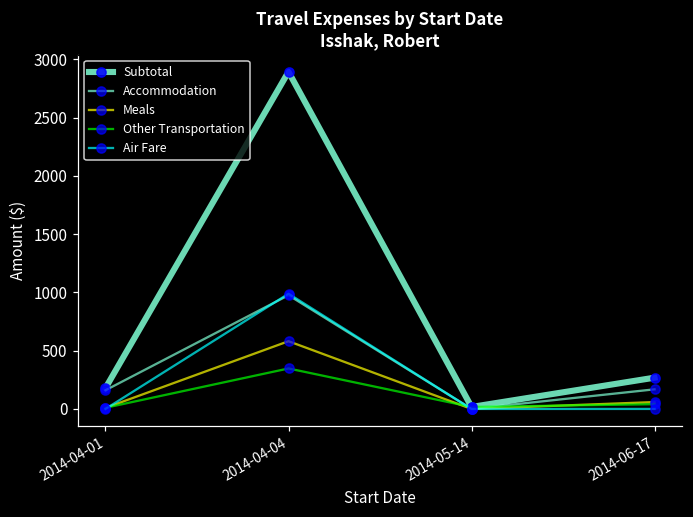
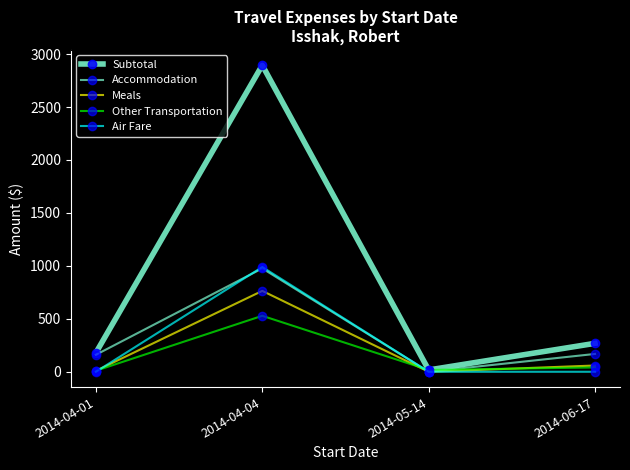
Meals, 2014-04-04: 580 -> 760
Other Transportation, 2014-04-04: 350 -> 530
